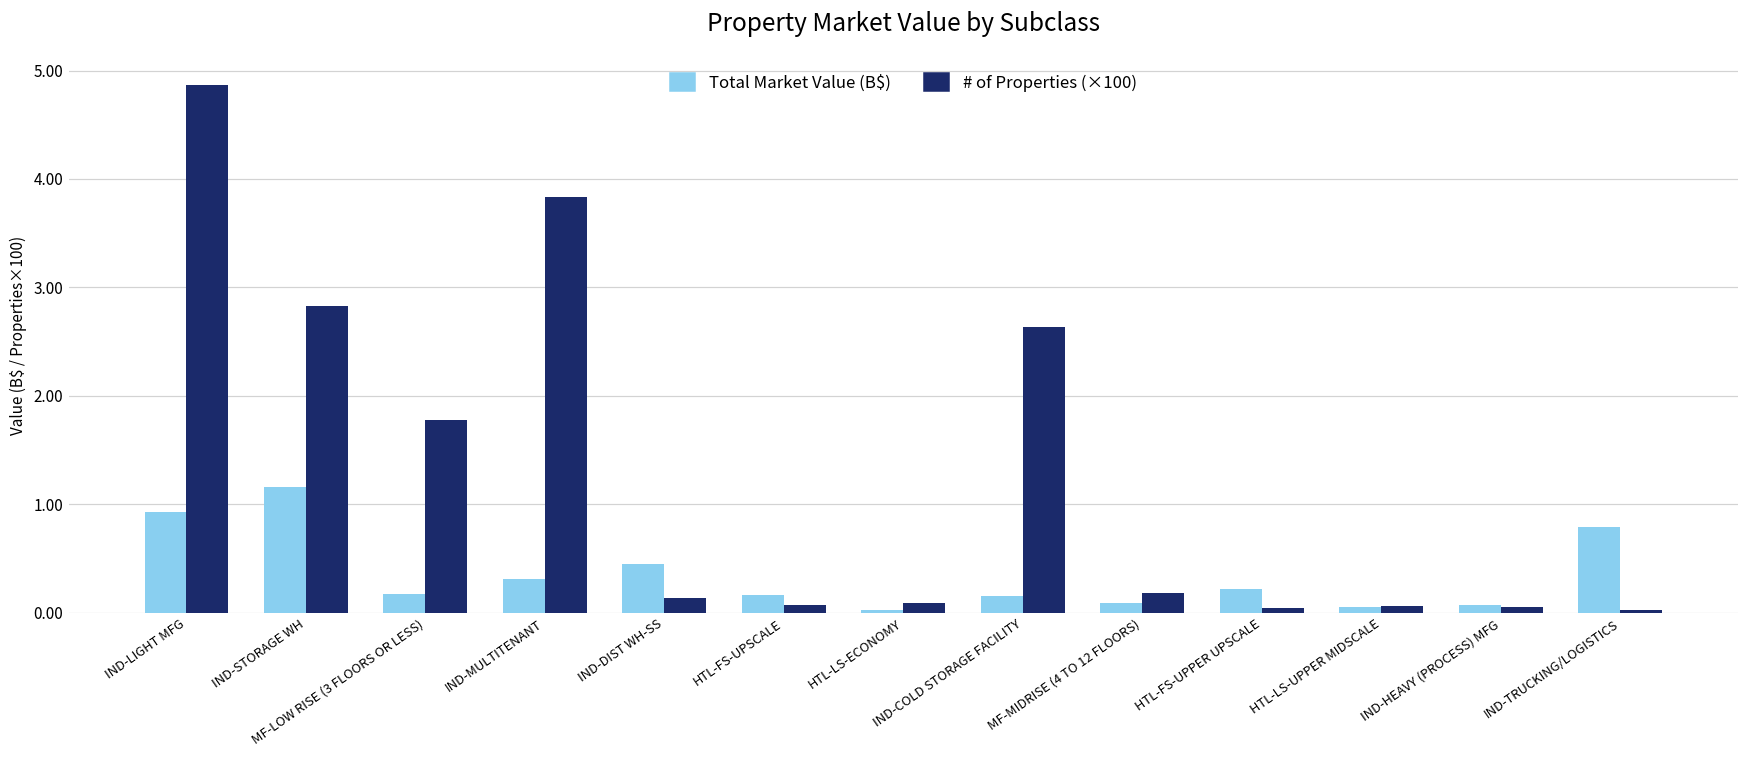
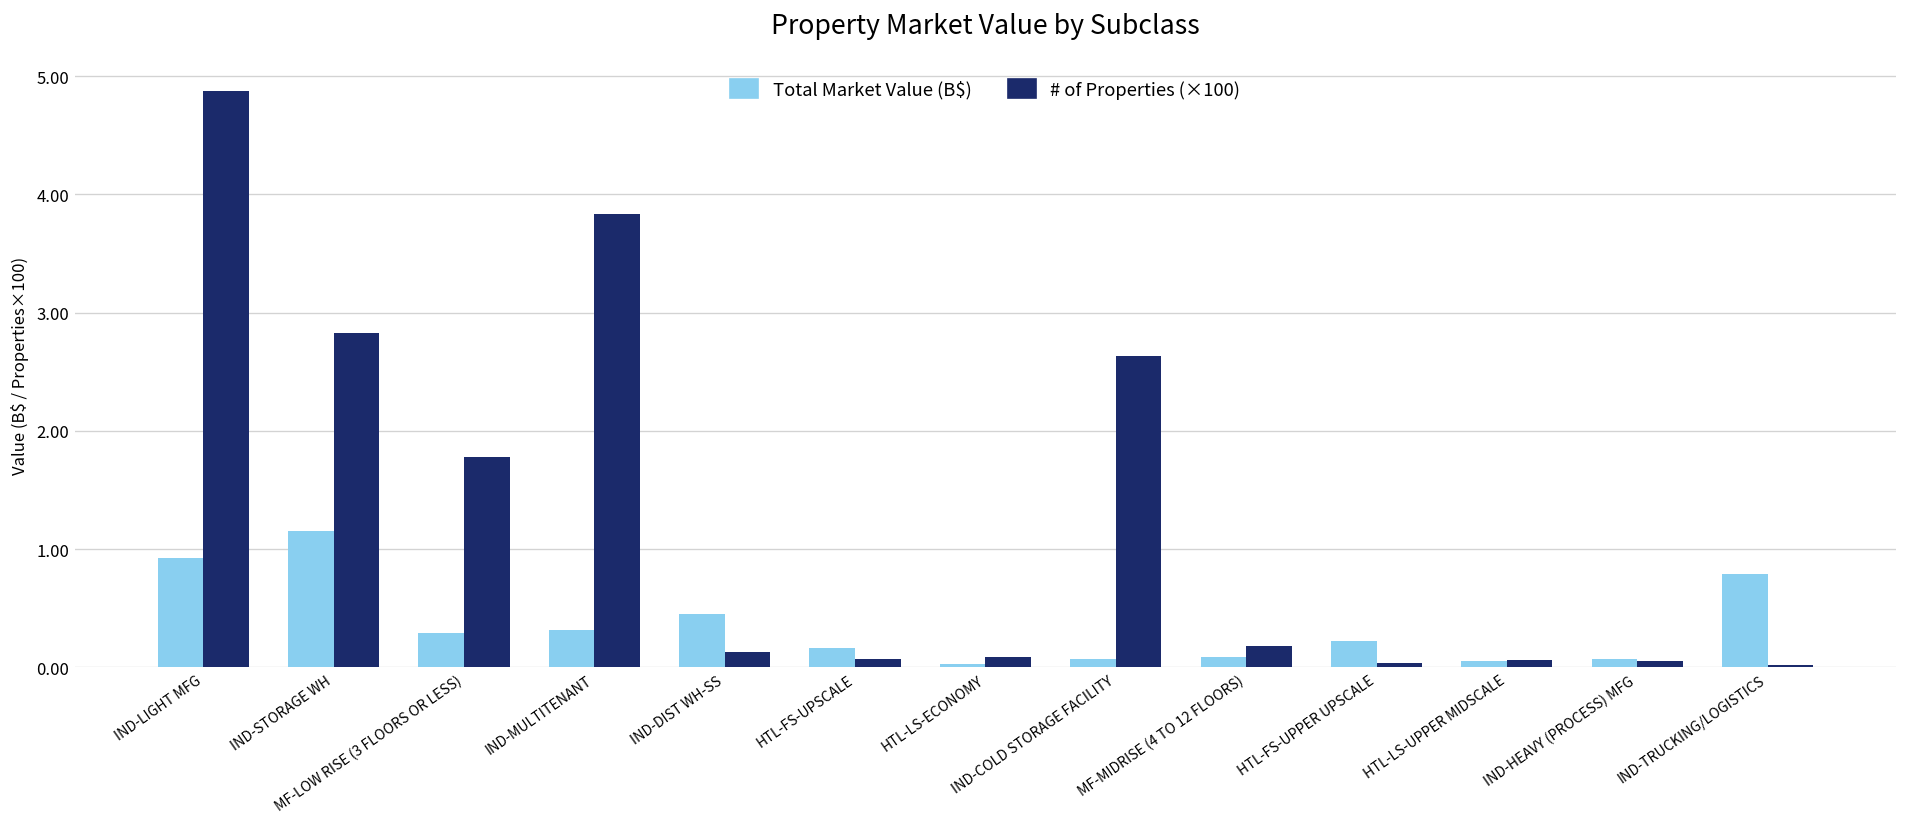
Total Market Value (B$), MF-LOW RISE (3 FLOORS OR LESS): 0.2 -> 0.3
Total Market Value (B$), IND-COLD STORAGE FACILITY: 0.2 -> 0.1
